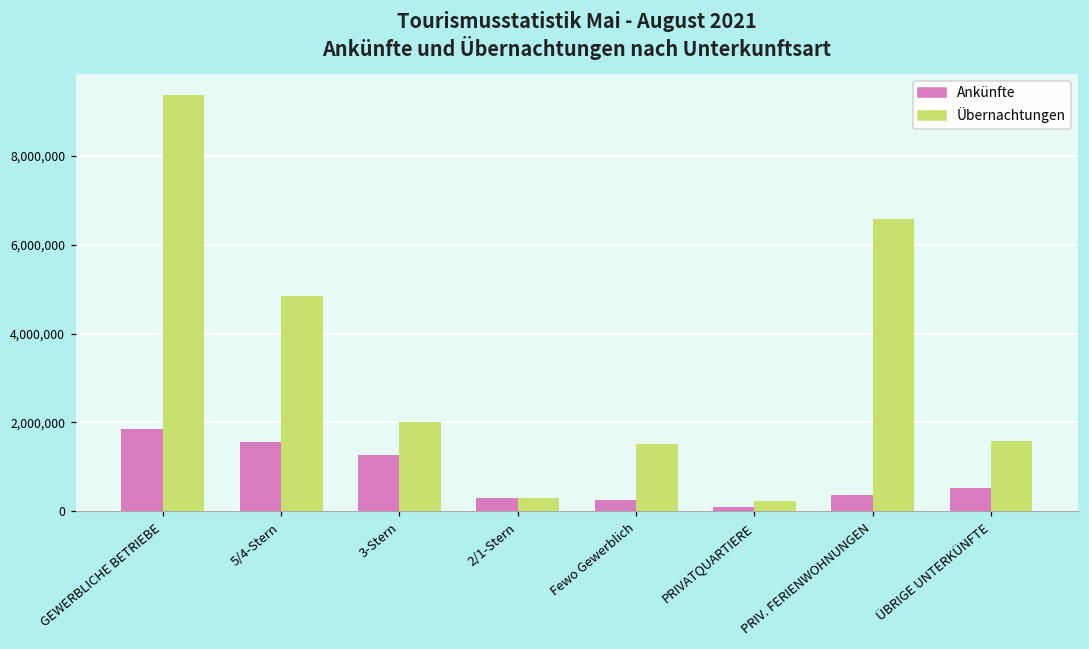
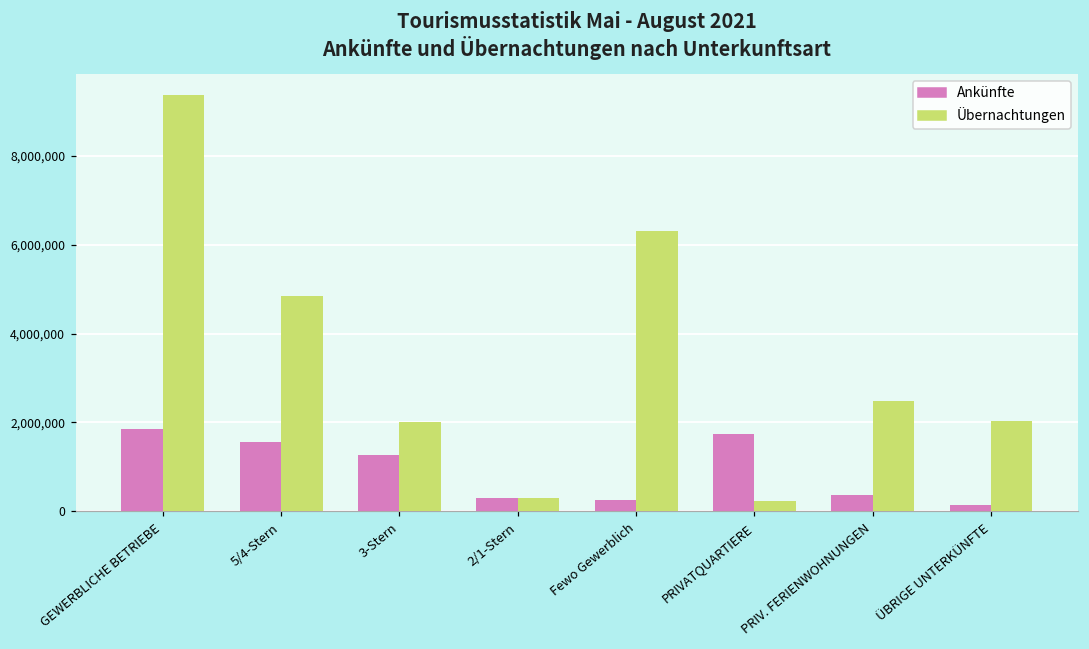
Übernachtungen, Fewo Gewerblich: 1,500,000 -> 6,300,000
Ankünfte, PRIVATQUARTIERE: 100,000 -> 1,700,000
Übernachtungen, PRIV. FERIENWOHNUNGEN: 6,600,000 -> 2,500,000
Ankünfte, ÜBRIGE UNTERKÜNFTE: 500,000 -> 100,000
Übernachtungen, ÜBRIGE UNTERKÜNFTE: 1,600,000 -> 2,000,000
